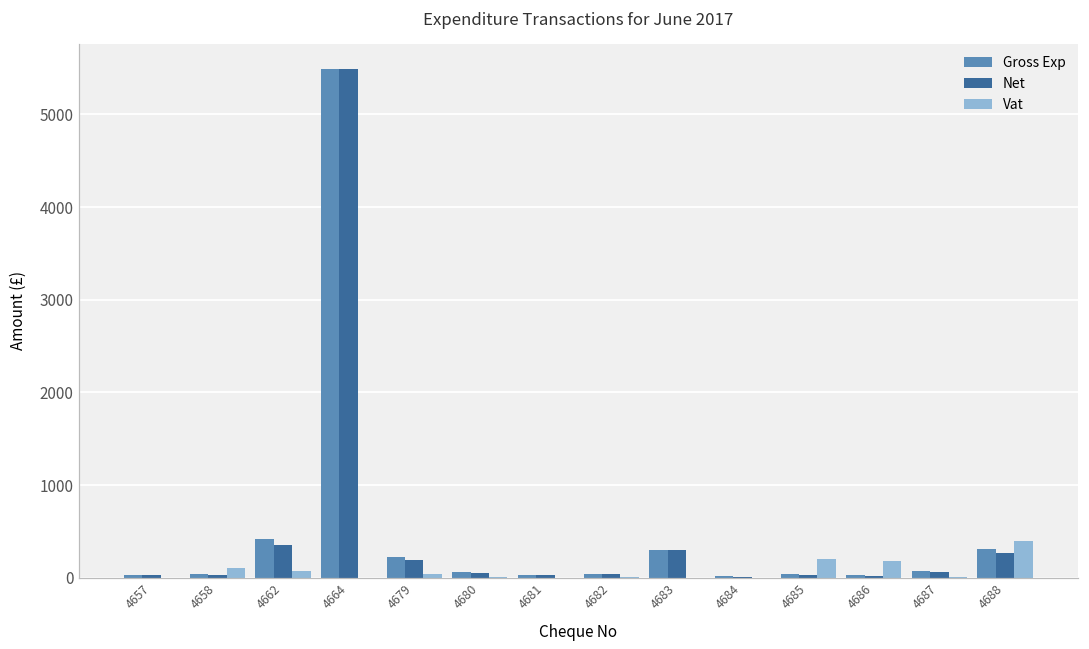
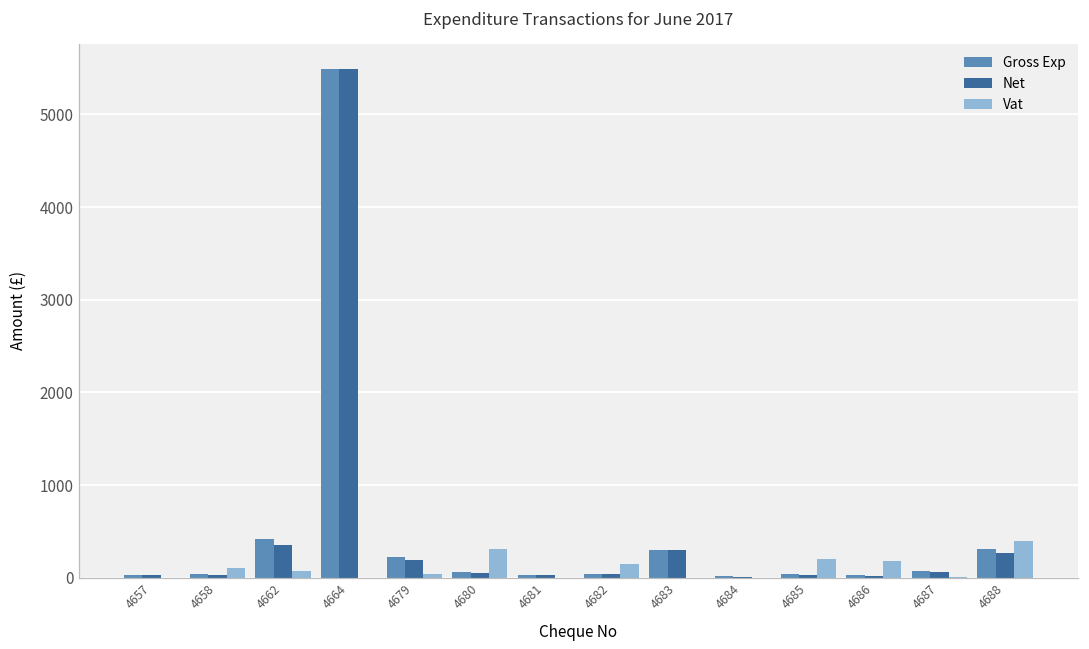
Vat, 4680: 0 -> 300
Vat, 4682: 0 -> 200
